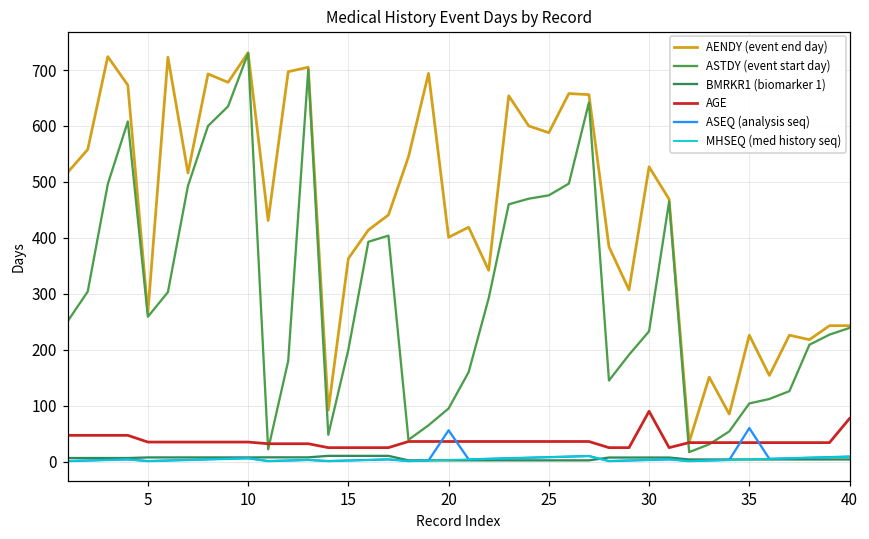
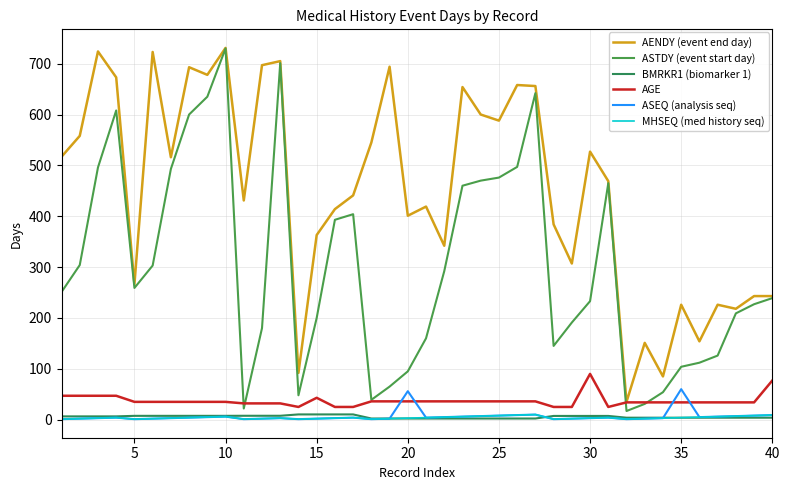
AGE, 15: 30 -> 40
